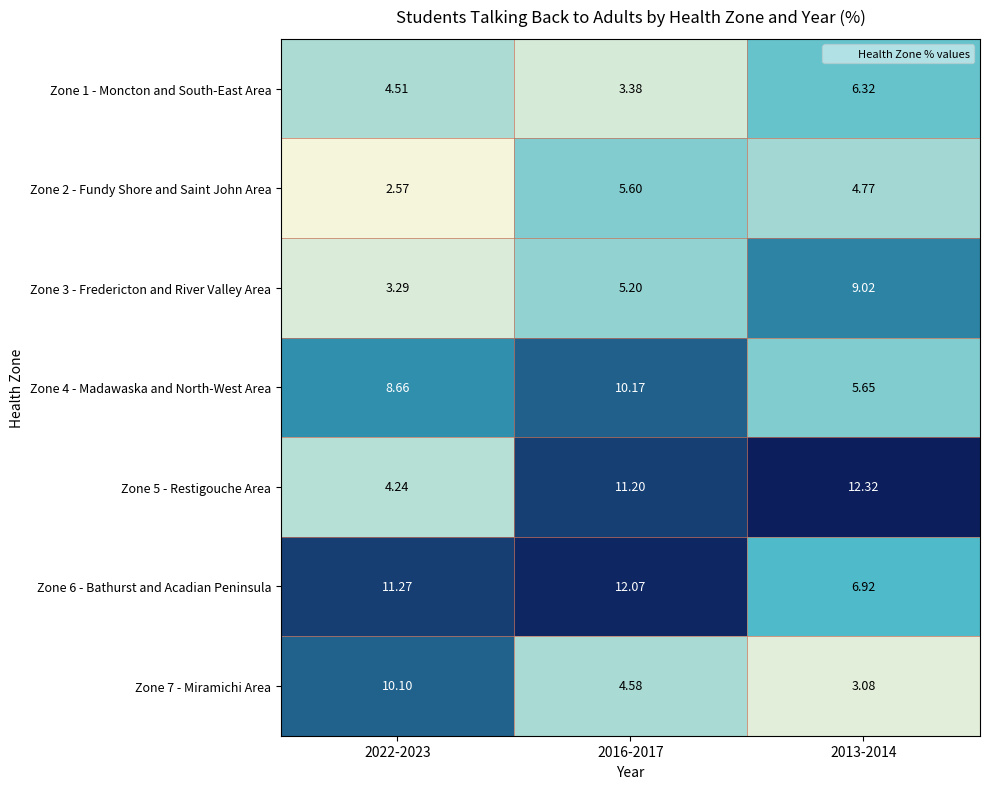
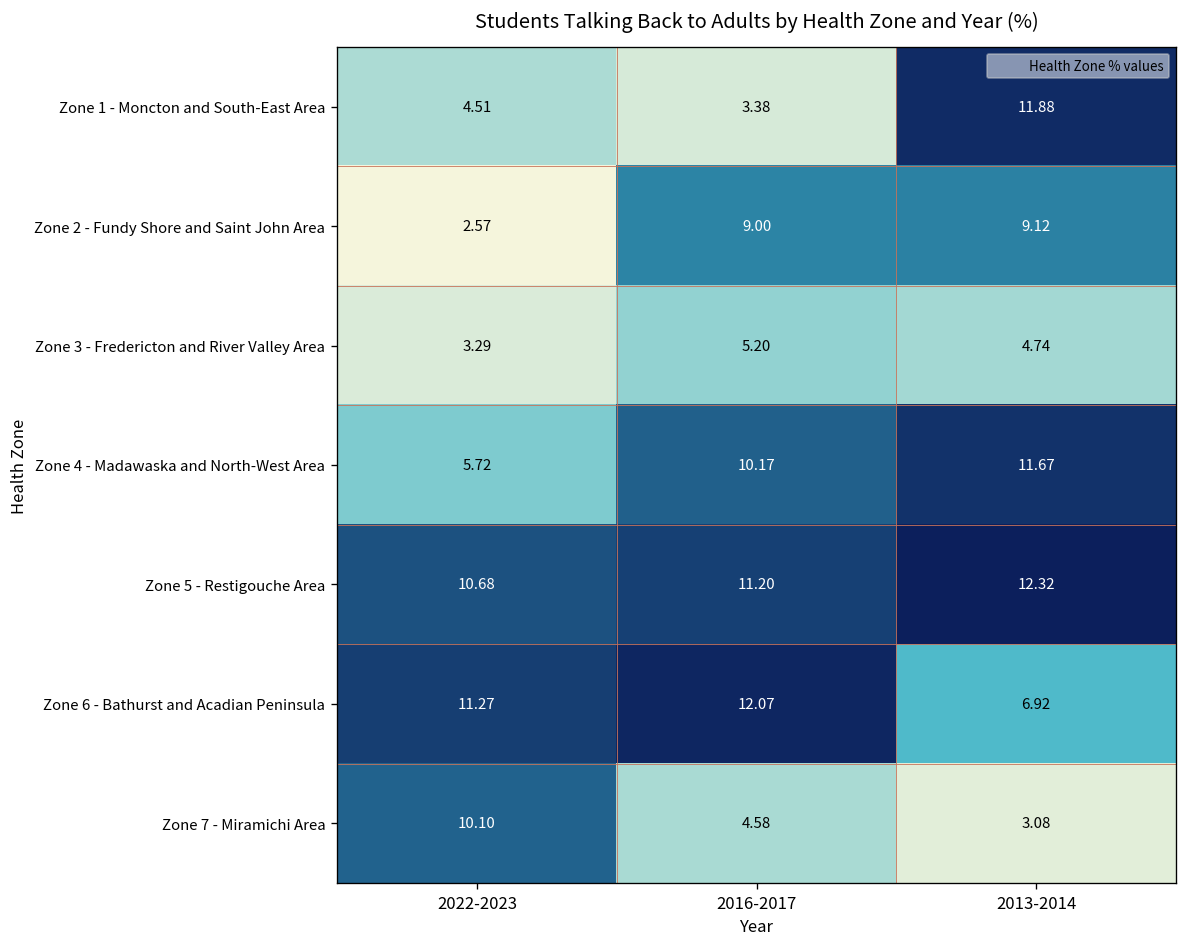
Zone 1 - Moncton and South-East Area, 2013-2014: 6.32 -> 11.88
Zone 2 - Fundy Shore and Saint John Area, 2016-2017: 5.60 -> 9.00
Zone 2 - Fundy Shore and Saint John Area, 2013-2014: 4.77 -> 9.12
Zone 3 - Fredericton and River Valley Area, 2013-2014: 9.02 -> 4.74
Zone 4 - Madawaska and North-West Area, 2022-2023: 8.66 -> 5.72
Zone 4 - Madawaska and North-West Area, 2013-2014: 5.65 -> 11.67
Zone 5 - Restigouche Area, 2022-2023: 4.24 -> 10.68
